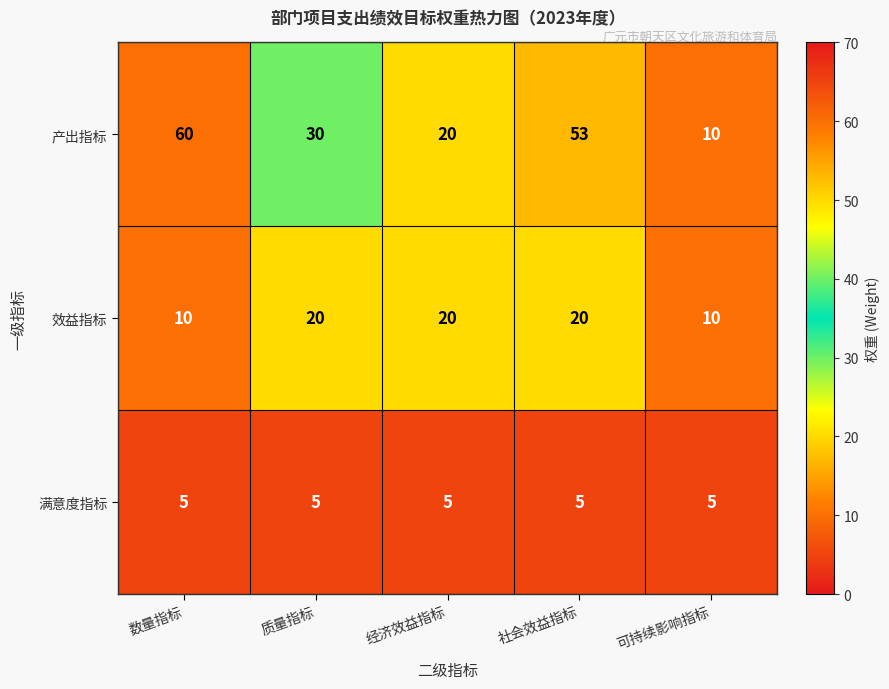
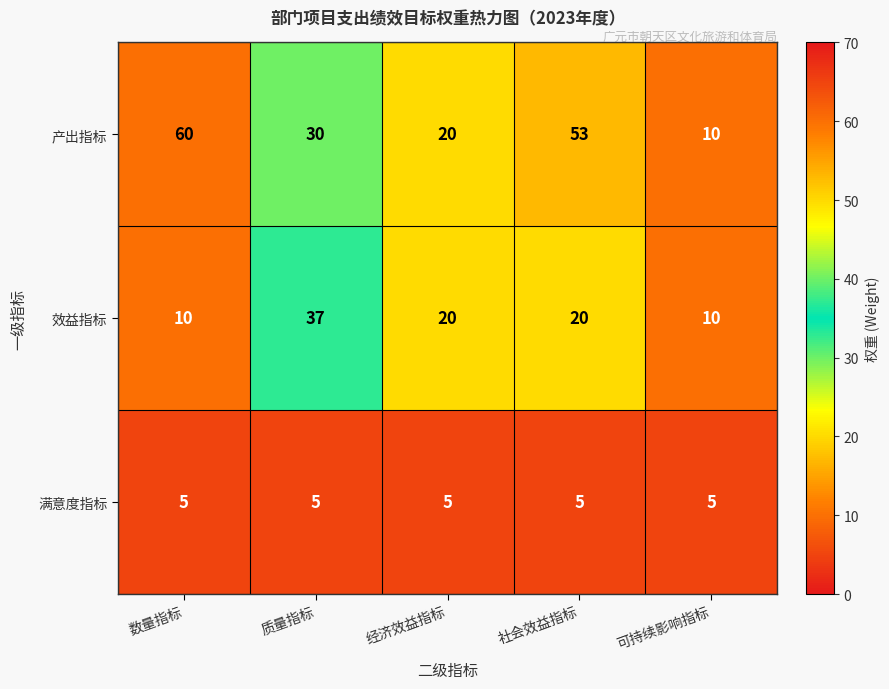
效益指标, 质量指标: 20 -> 37
